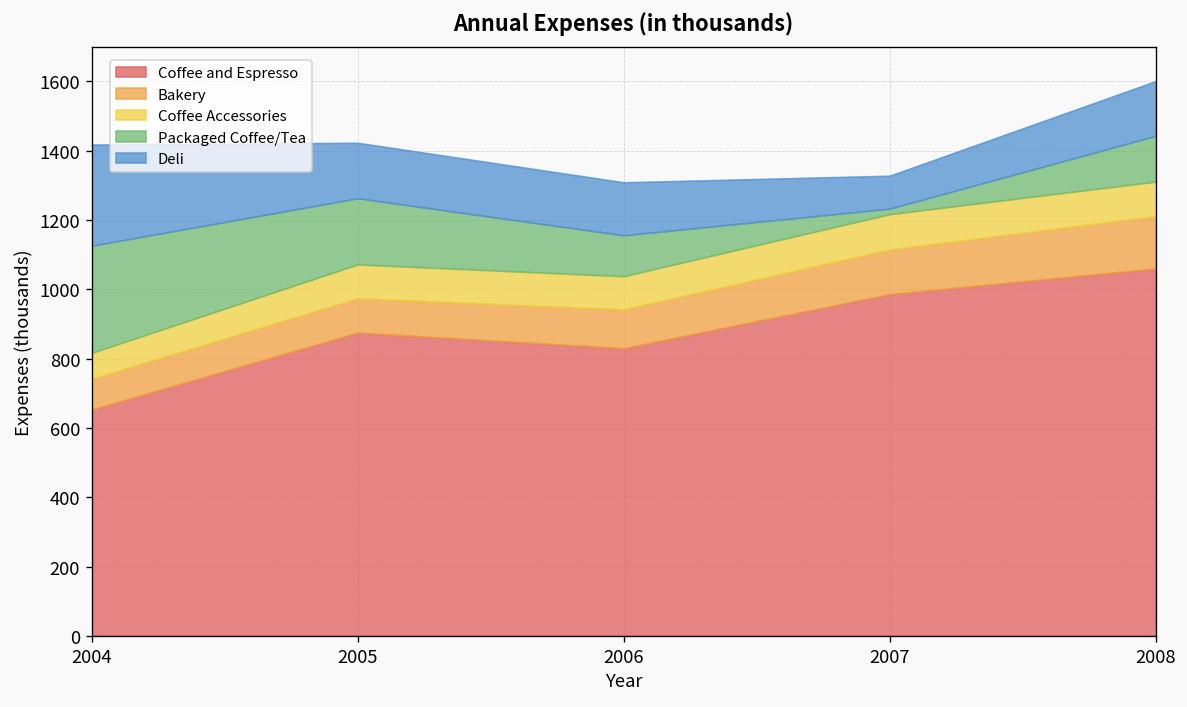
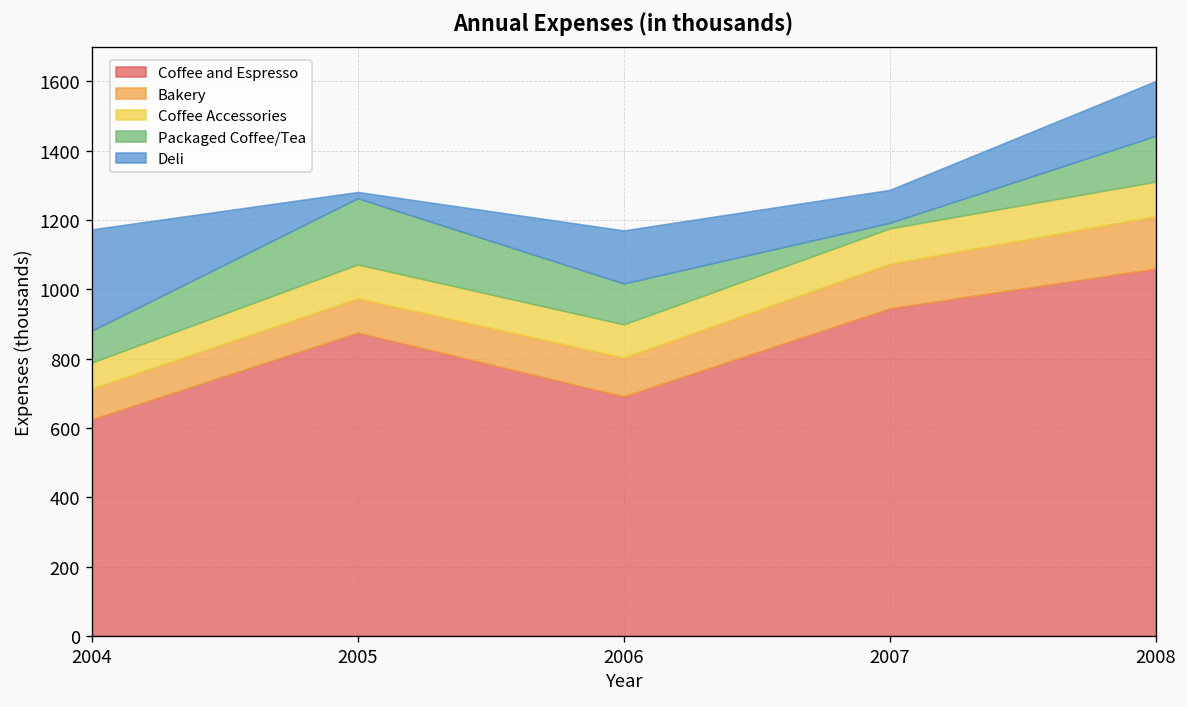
Coffee and Espresso, 2004: 650 -> 630
Packaged Coffee/Tea, 2004: 310 -> 90
Deli, 2005: 160 -> 20
Coffee and Espresso, 2006: 830 -> 690
Coffee and Espresso, 2007: 990 -> 950
